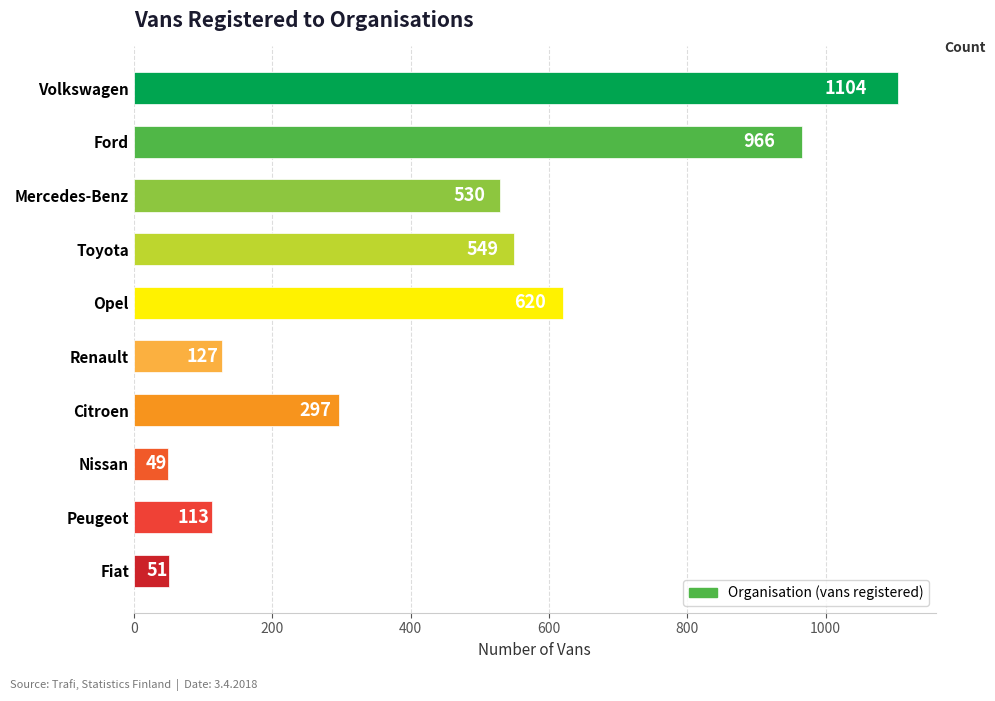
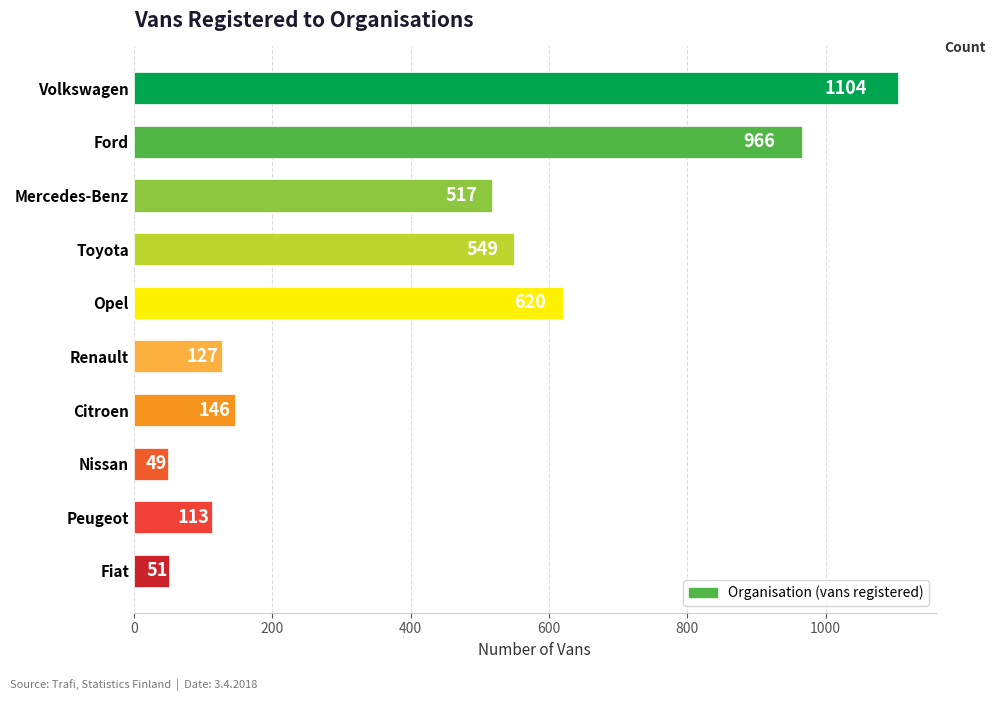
Mercedes-Benz: 530 -> 517
Citroen: 297 -> 146
